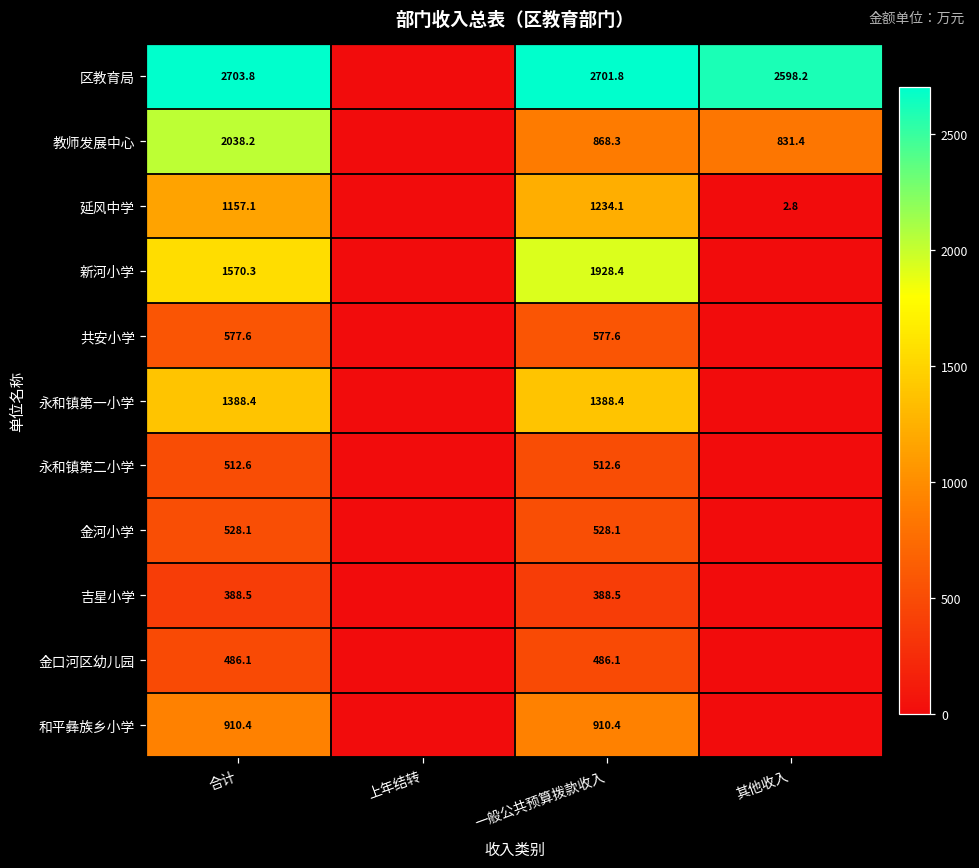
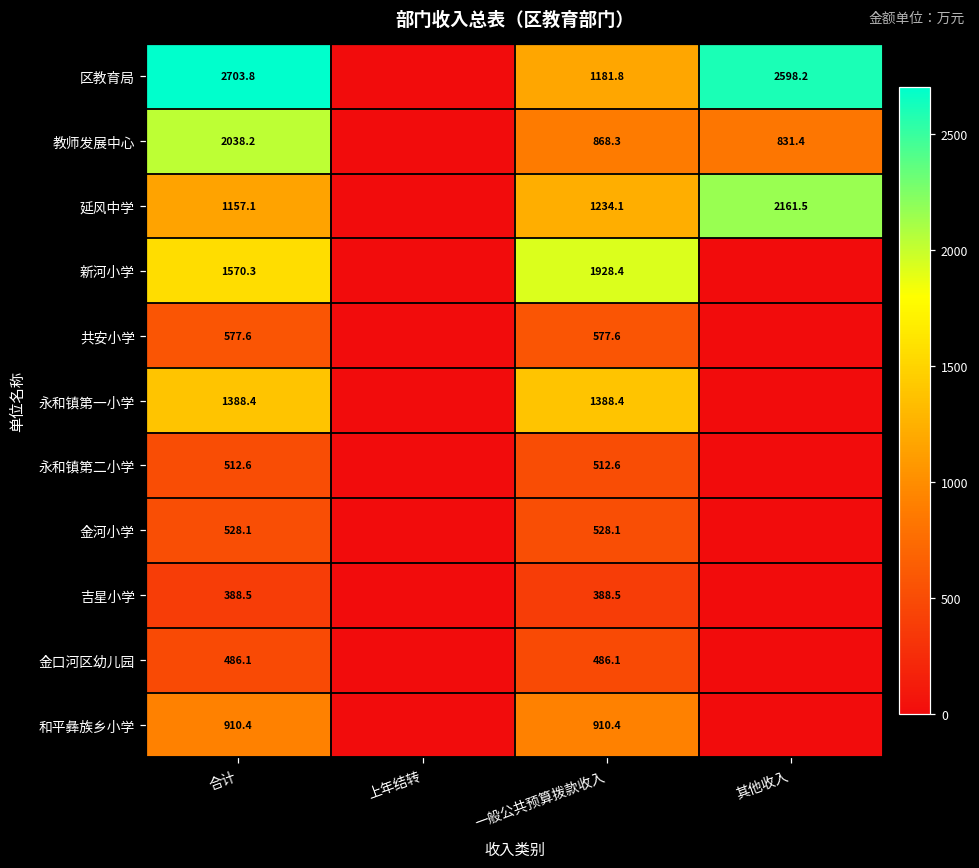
区教育局, 一般公共预算拨款收入: 2701.8 -> 1181.8
延风中学, 其他收入: 2.8 -> 2161.5
